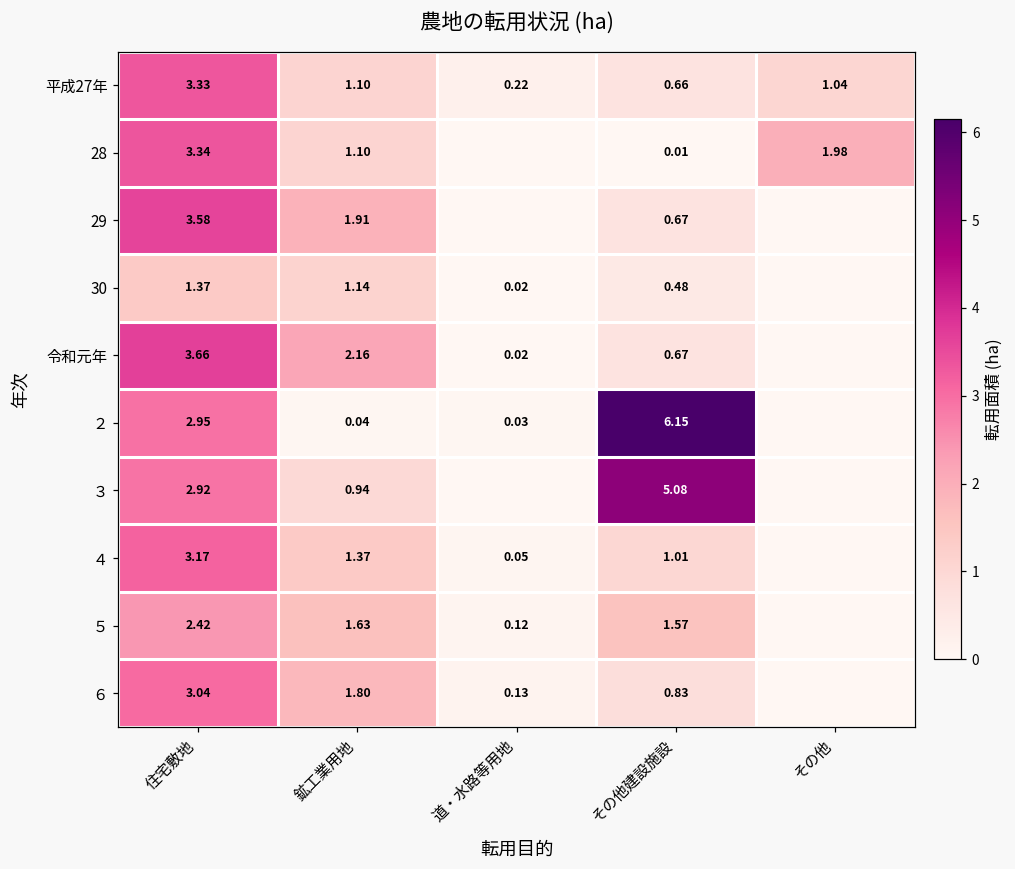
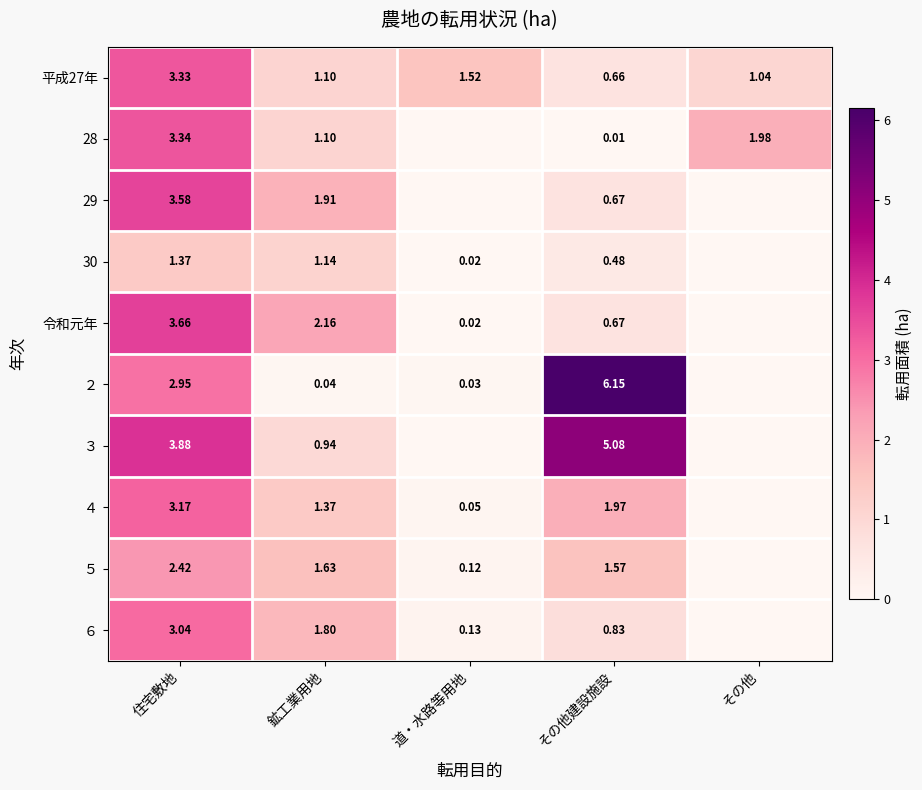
平成27年, 道・水路等用地: 0.22 -> 1.52
３, 住宅敷地: 2.92 -> 3.88
４, その他建設施設: 1.01 -> 1.97
